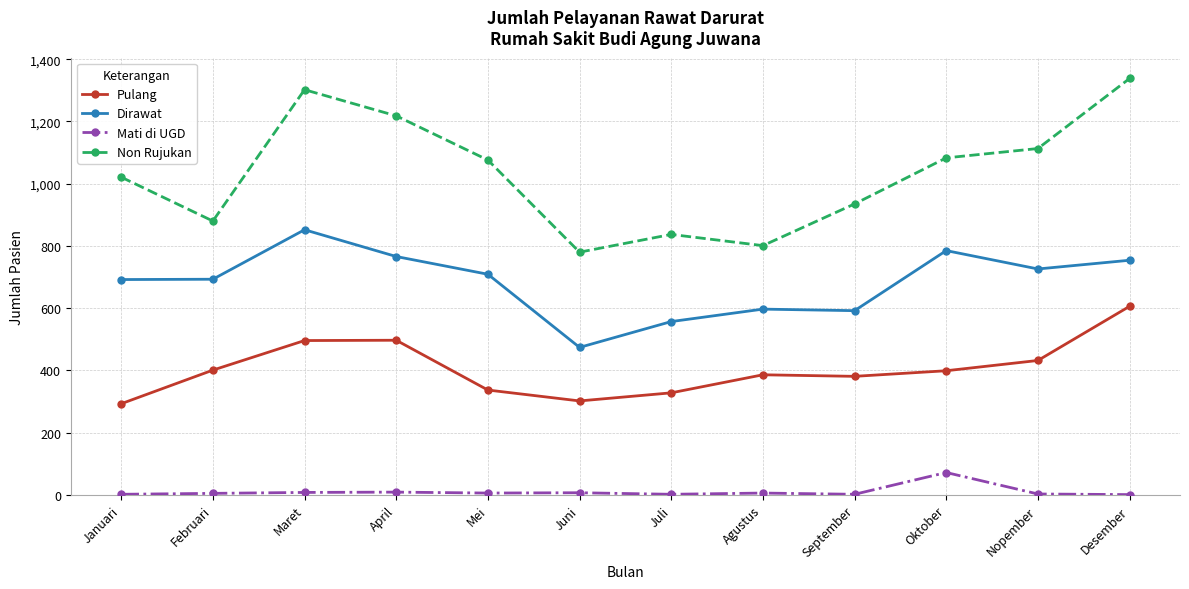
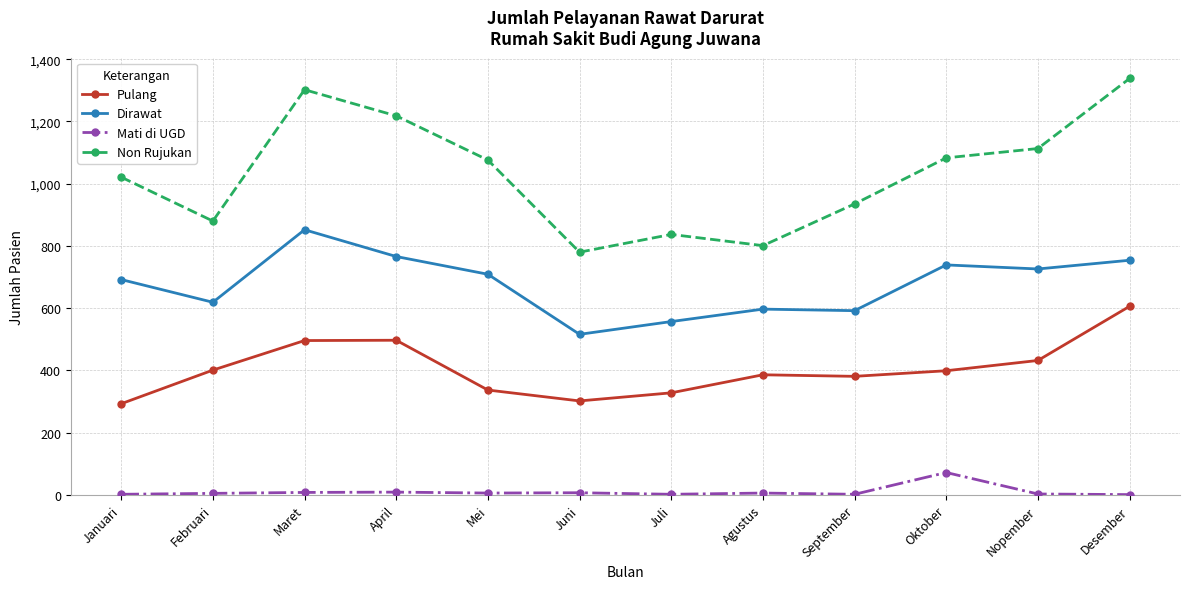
Dirawat, Februari: 690 -> 620
Dirawat, Juni: 470 -> 520
Dirawat, Oktober: 790 -> 740
